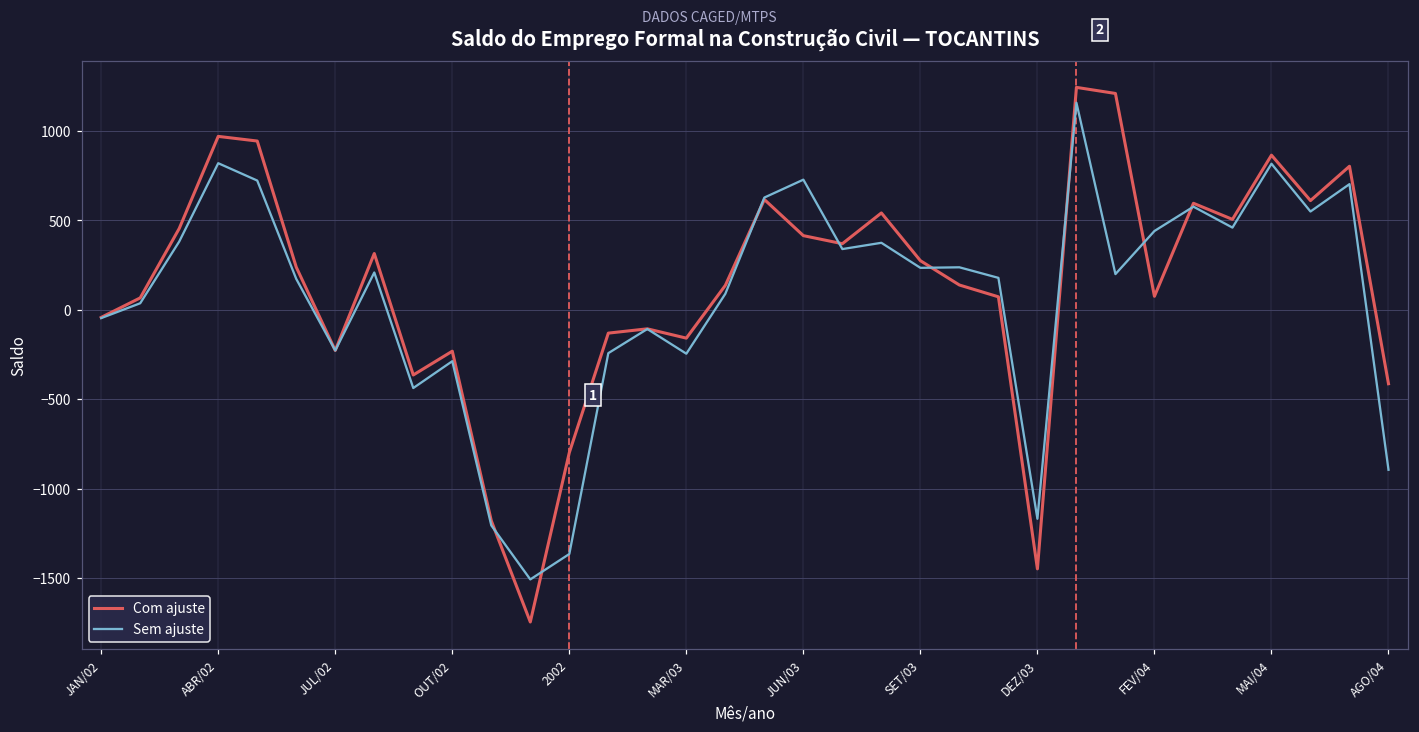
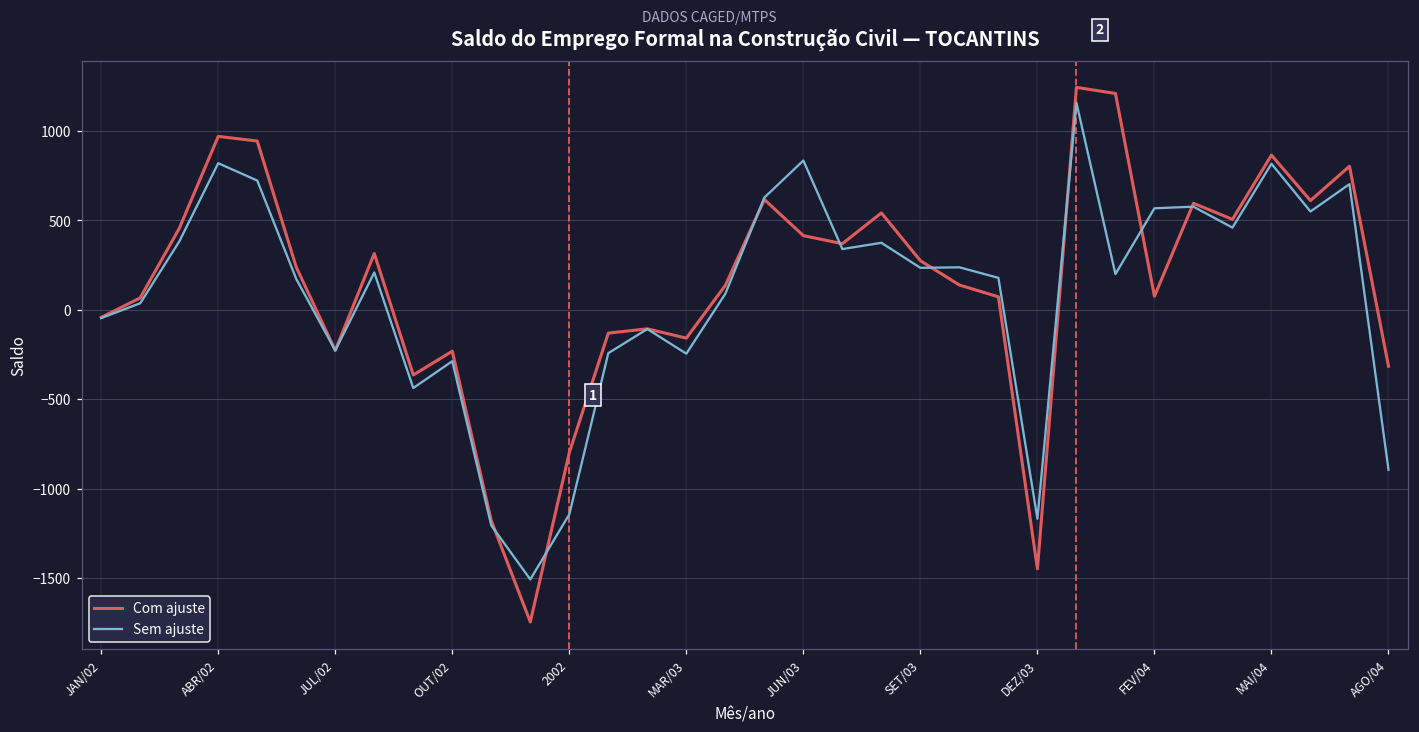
Sem ajuste, 2002: -1370 -> -1140
Sem ajuste, JUN/03: 730 -> 840
Sem ajuste, FEV/04: 440 -> 570
Com ajuste, AGO/04: -410 -> -320
